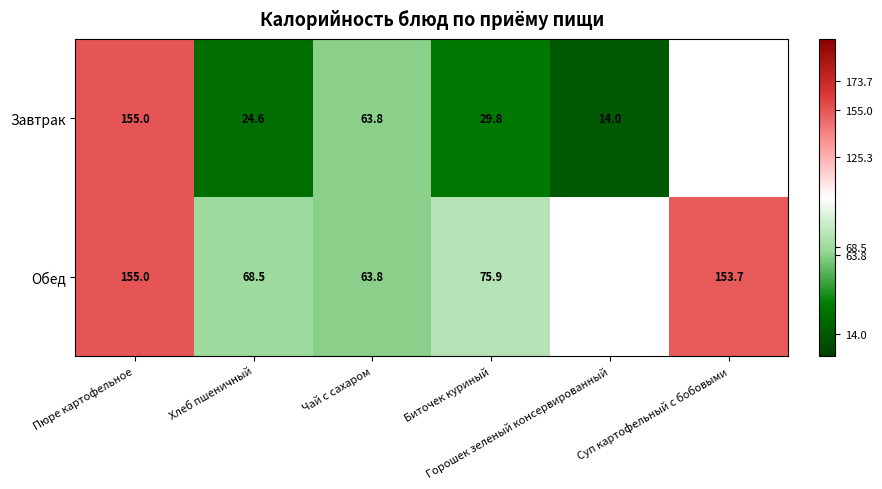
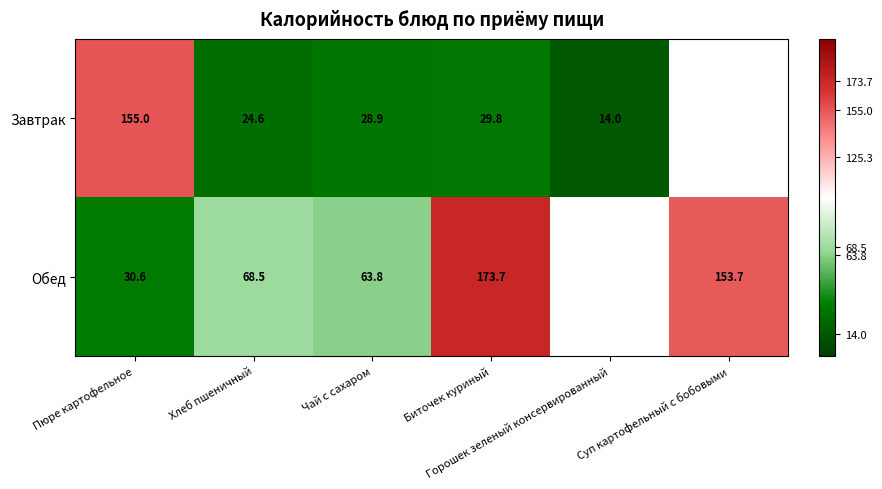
Завтрак, Чай с сахаром: 63.8 -> 28.9
Обед, Пюре картофельное: 155.0 -> 30.6
Обед, Биточек куриный: 75.9 -> 173.7
